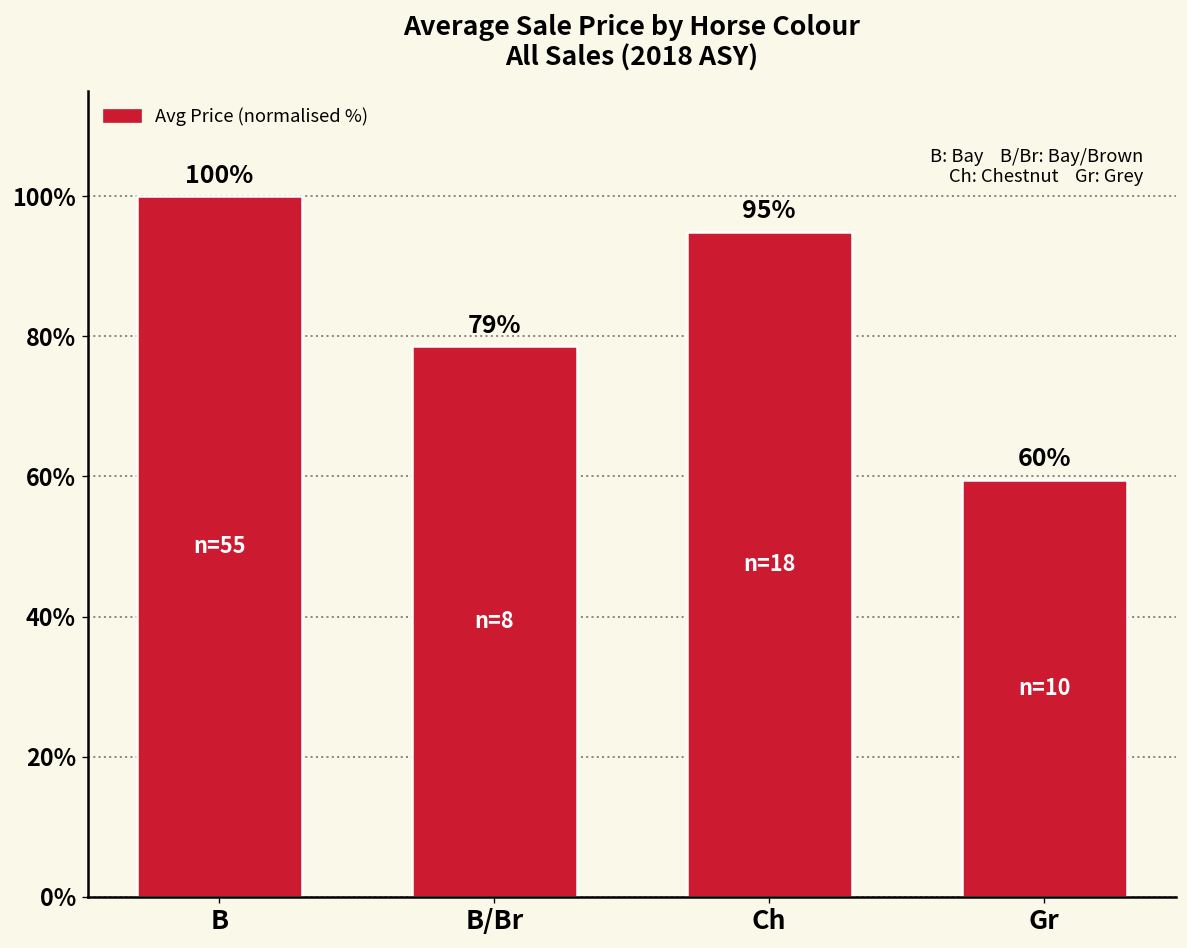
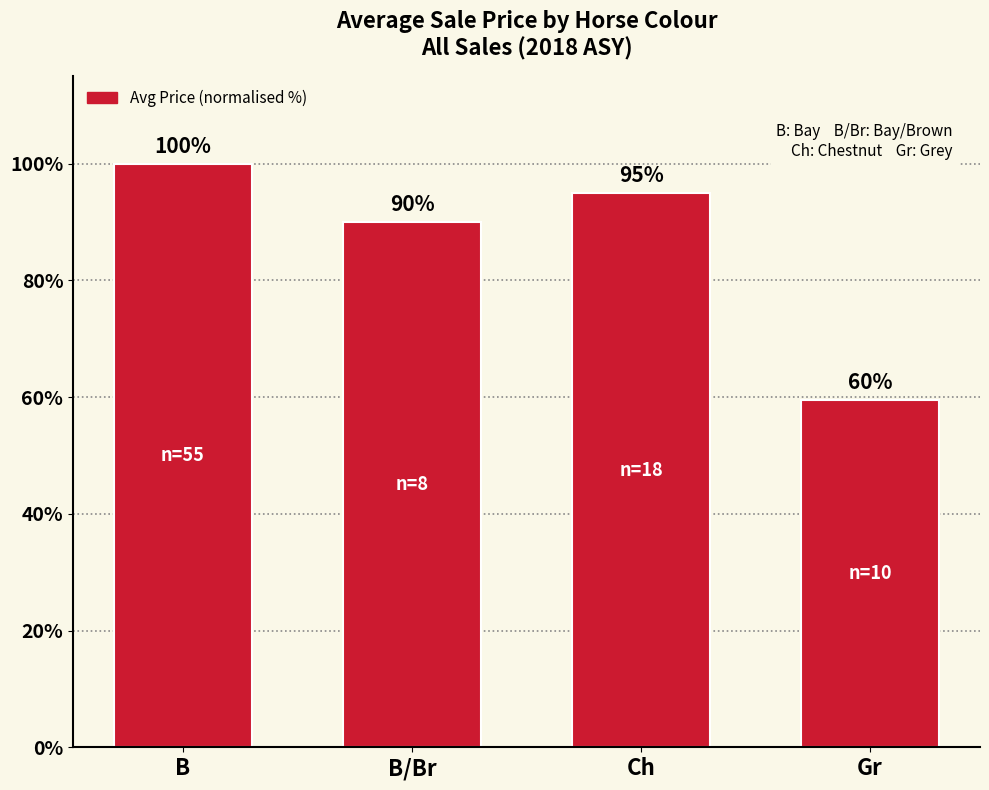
B/Br: 79% -> 90%
